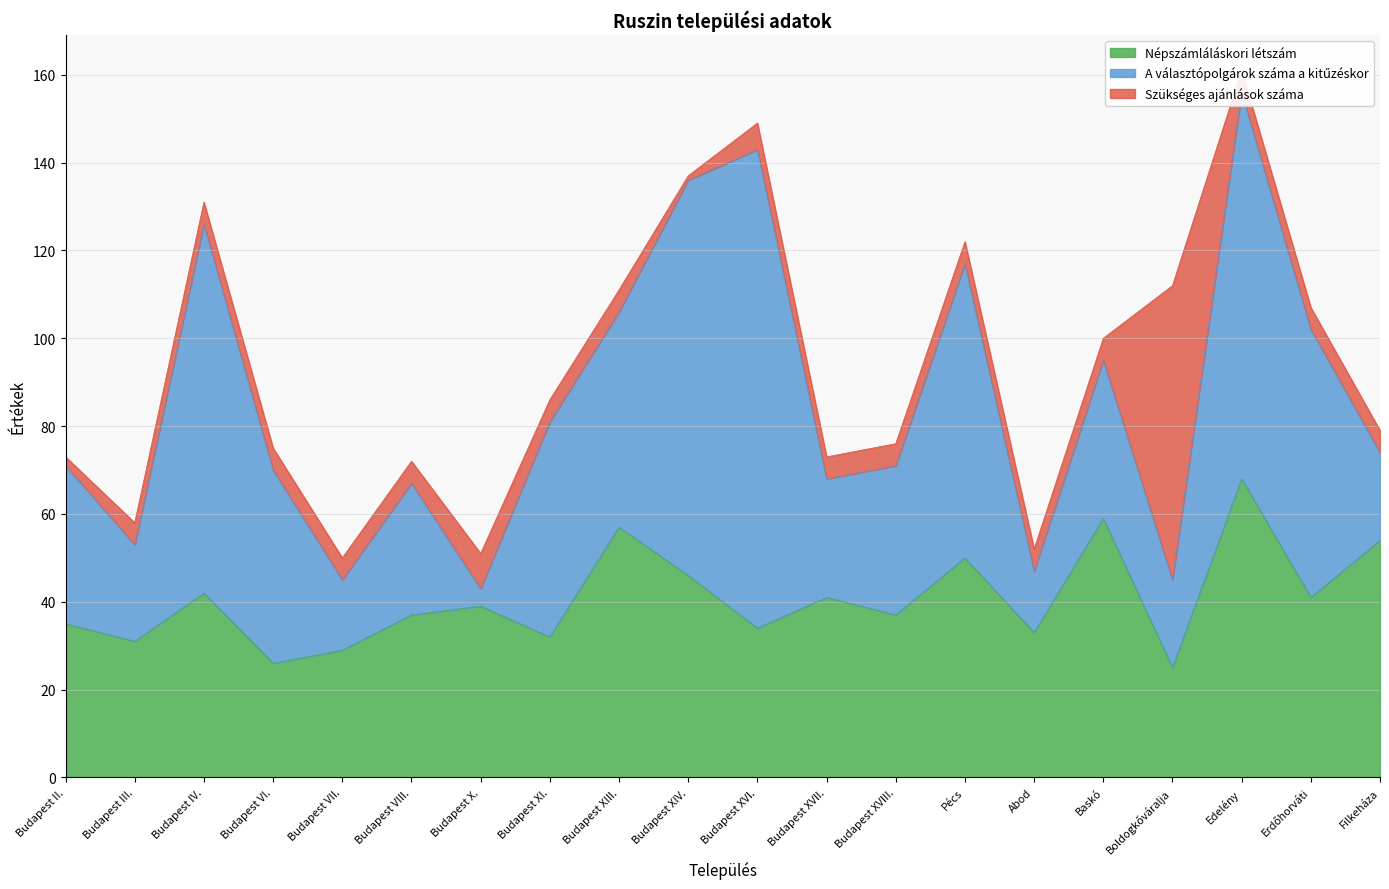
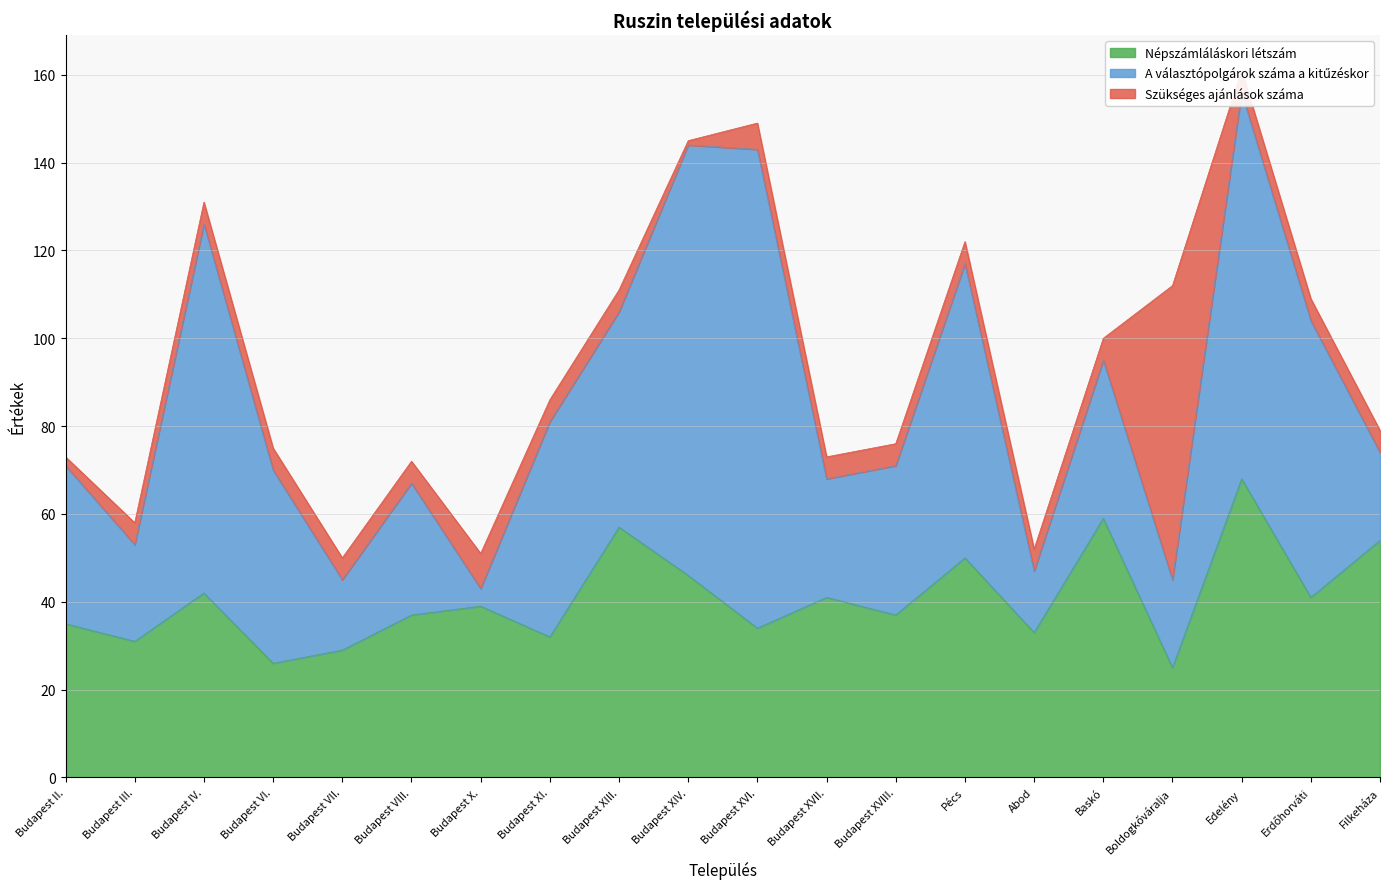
A választópolgárok száma a kitűzéskor, Budapest XIV.: 90 -> 98
A választópolgárok száma a kitűzéskor, Erdőhorváti: 61 -> 63
